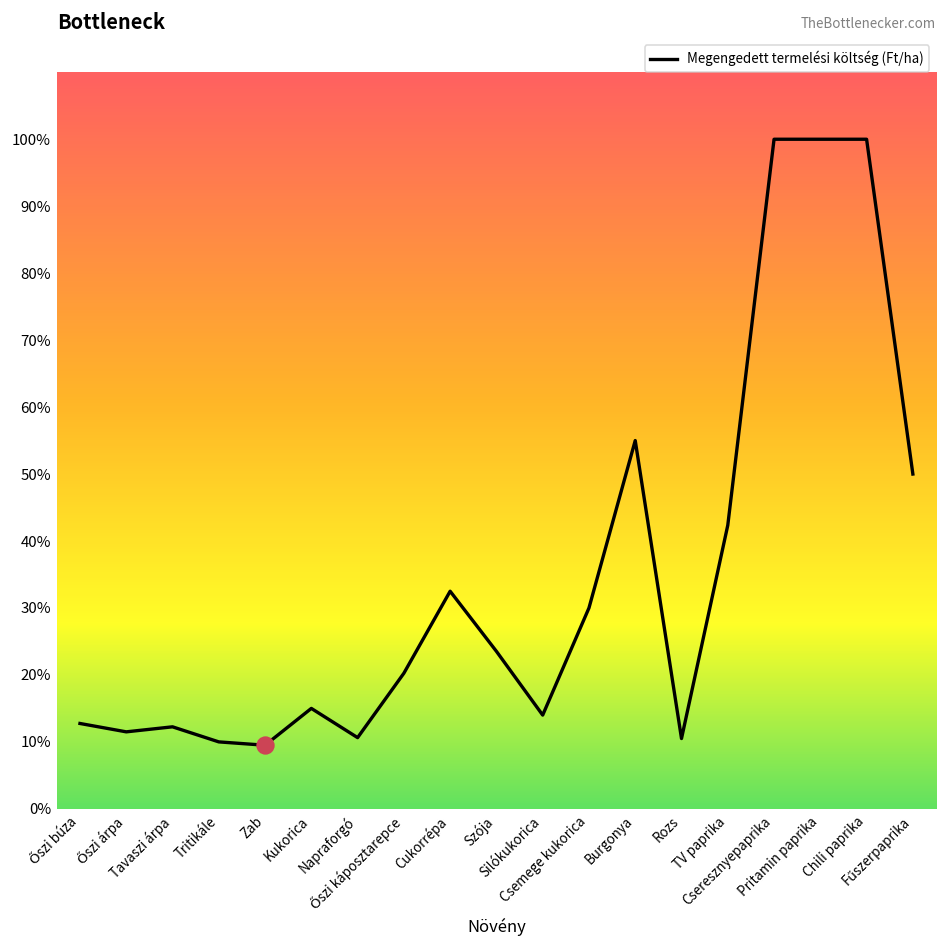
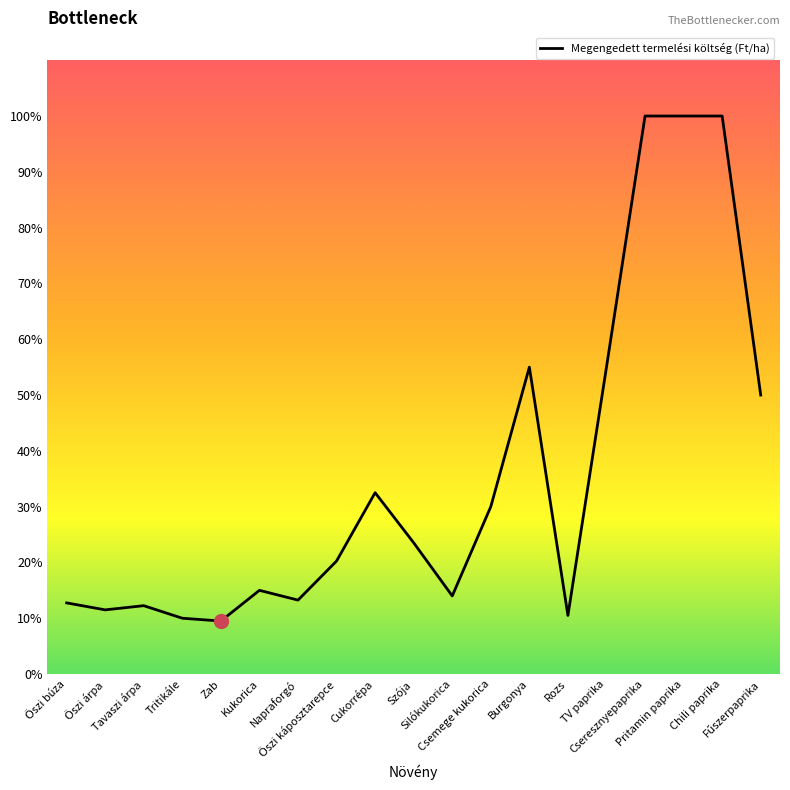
Megengedett termelési költség (Ft/ha), Napraforgó: 11% -> 13%
Megengedett termelési költség (Ft/ha), TV paprika: 42% -> 55%
